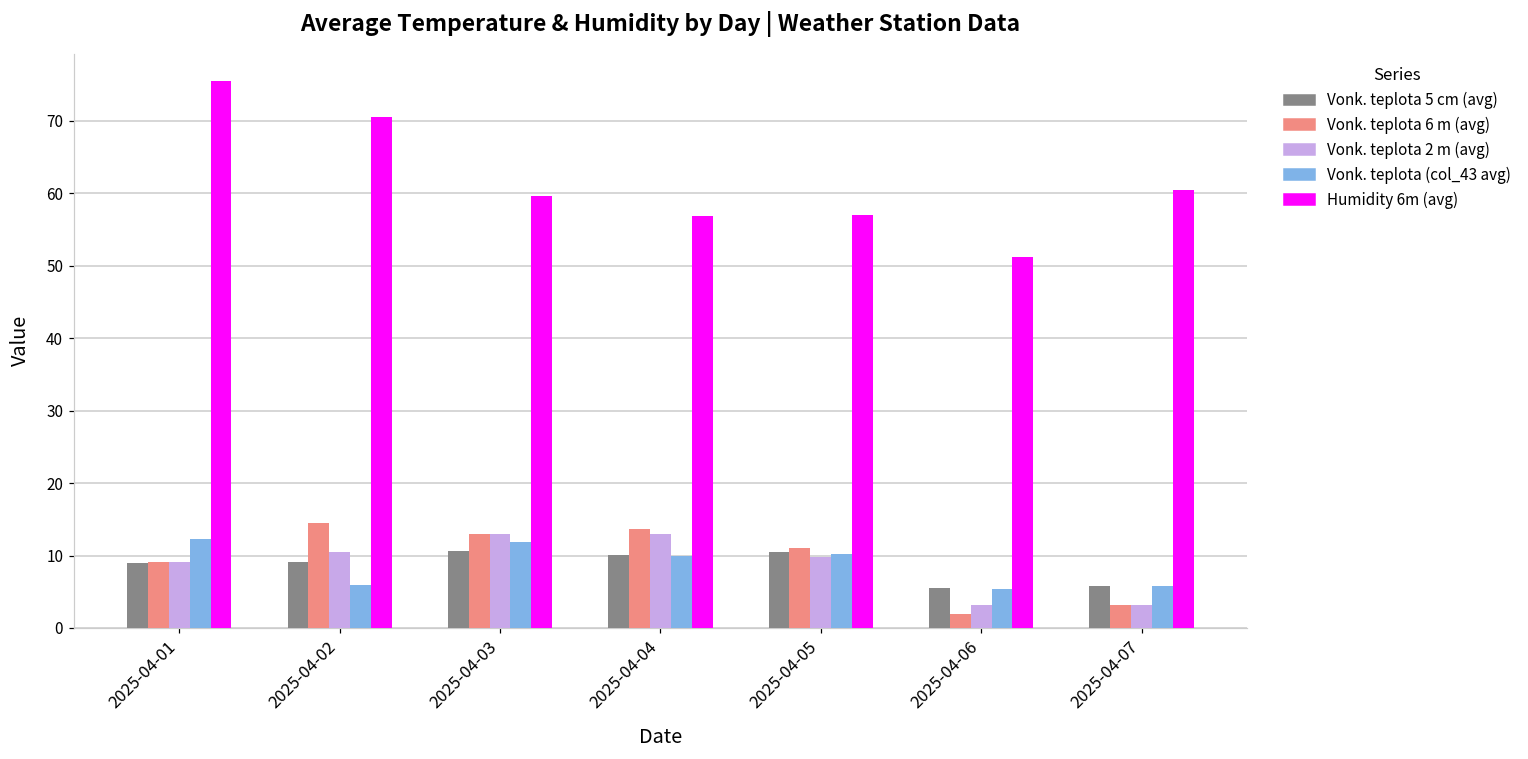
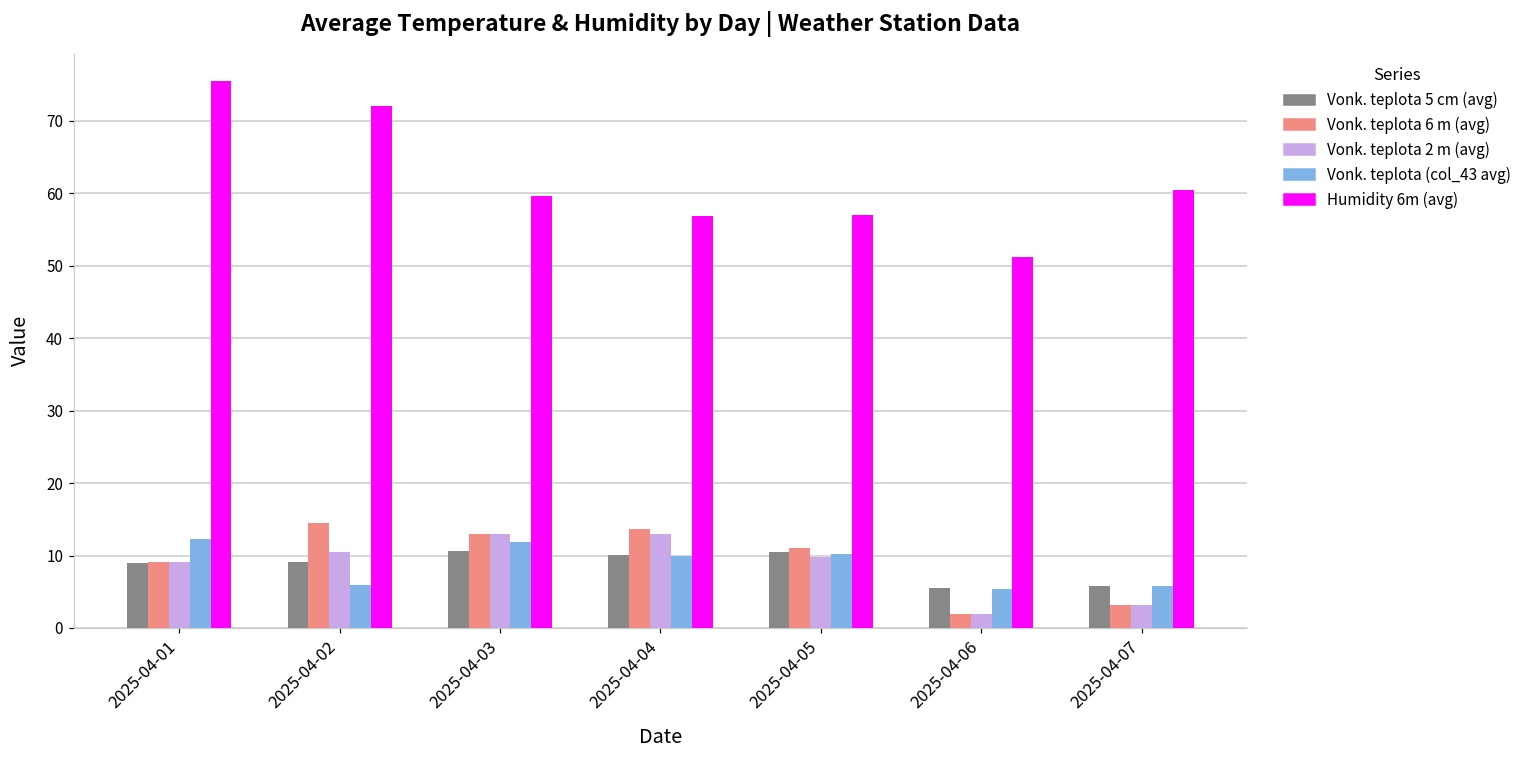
Humidity 6m (avg), 2025-04-02: 71 -> 72
Vonk. teplota 2 m (avg), 2025-04-06: 3 -> 2
